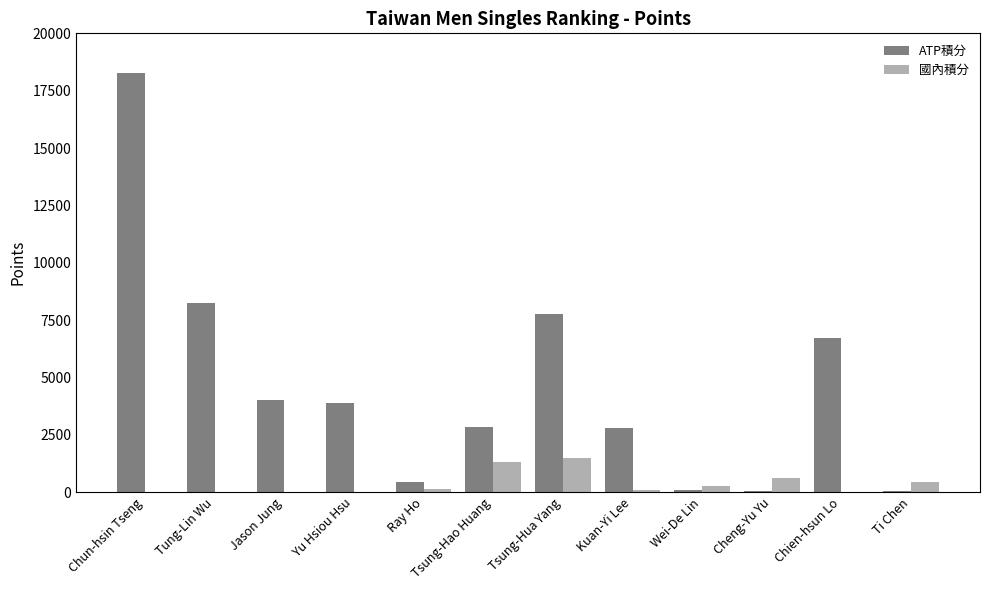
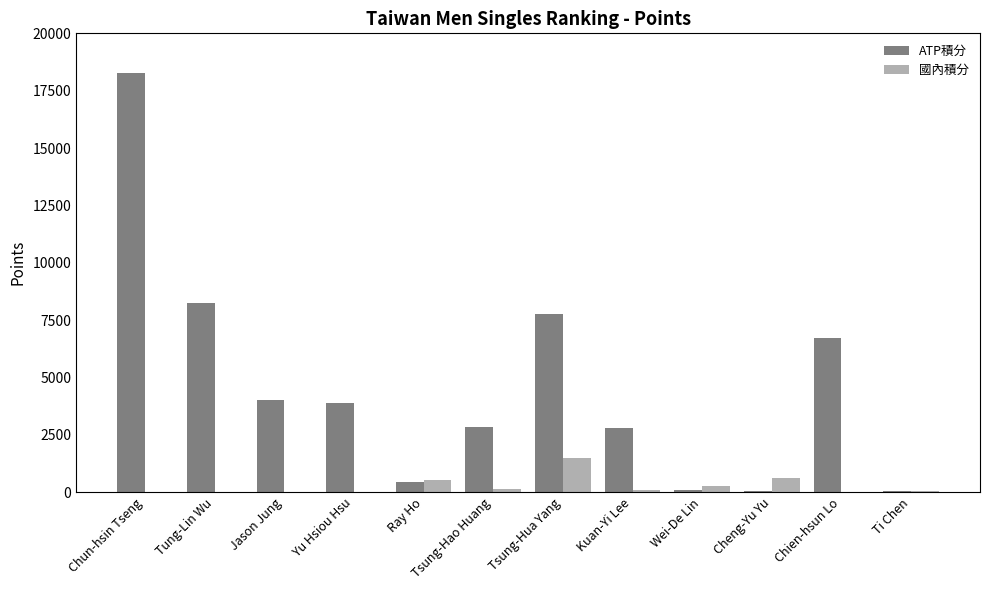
國內積分, Ray Ho: 100 -> 500
國內積分, Tsung-Hao Huang: 1300 -> 100
國內積分, Ti Chen: 400 -> 0
